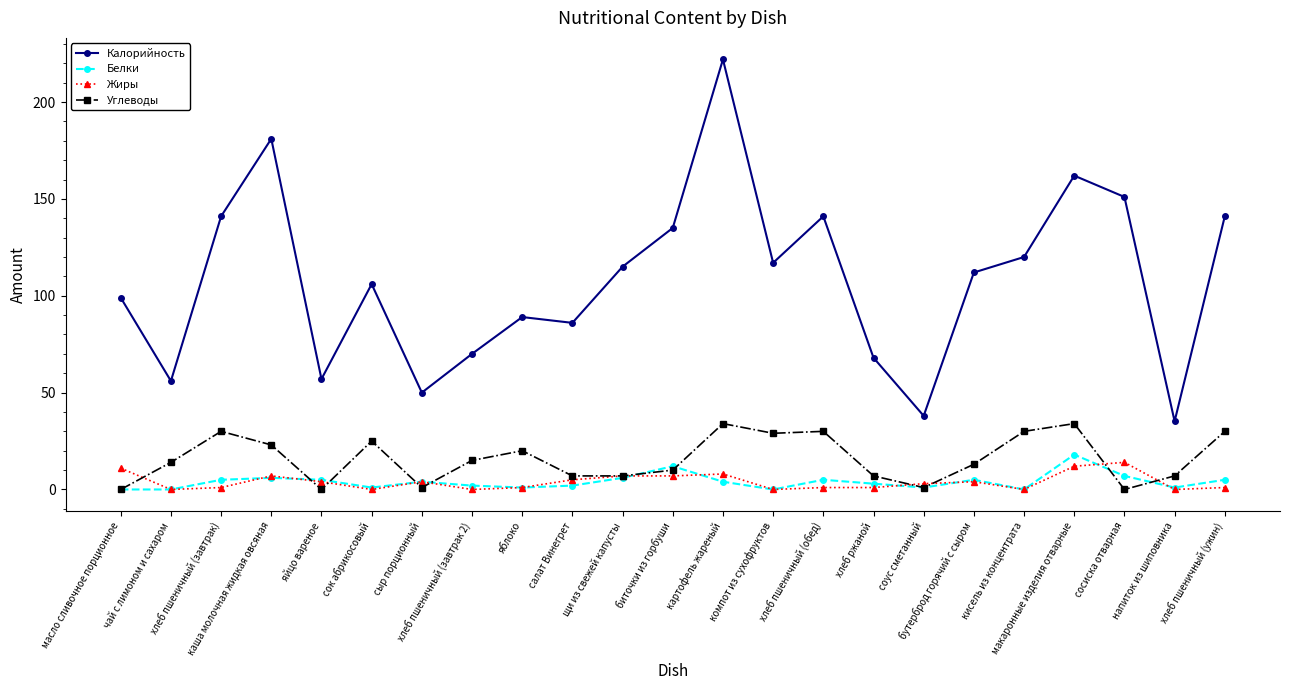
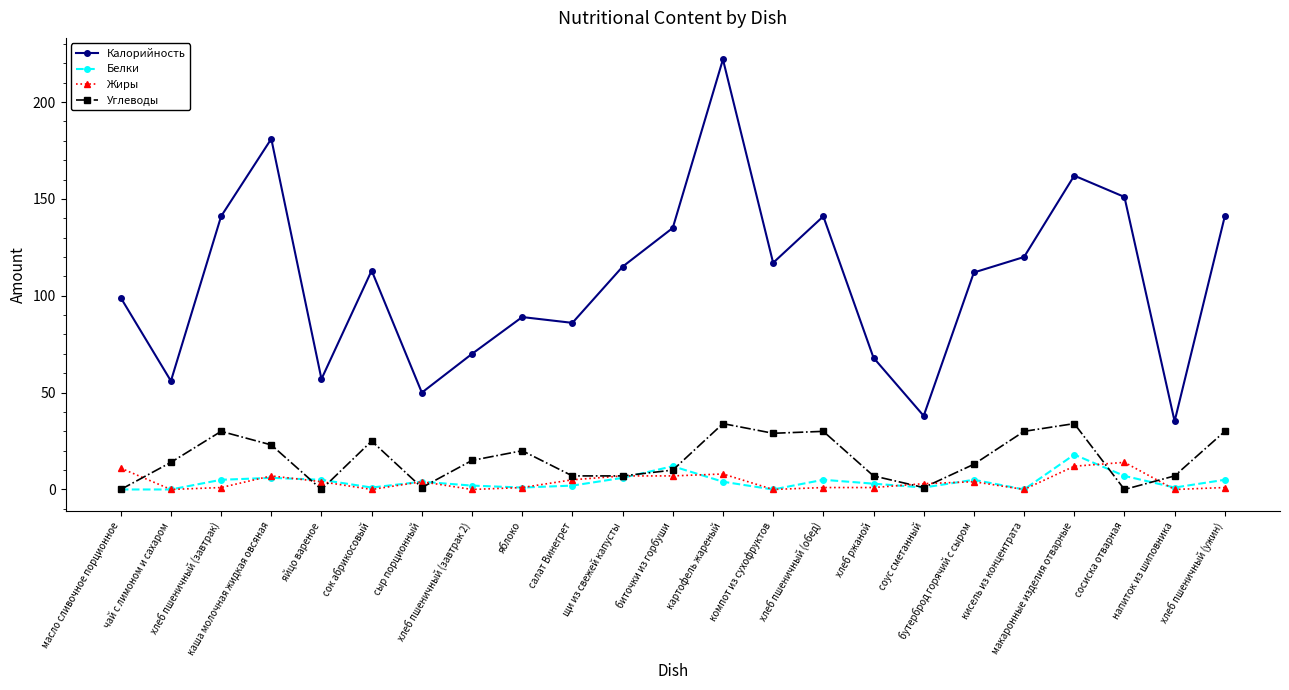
Калорийность, сок абрикосовый: 106 -> 113
